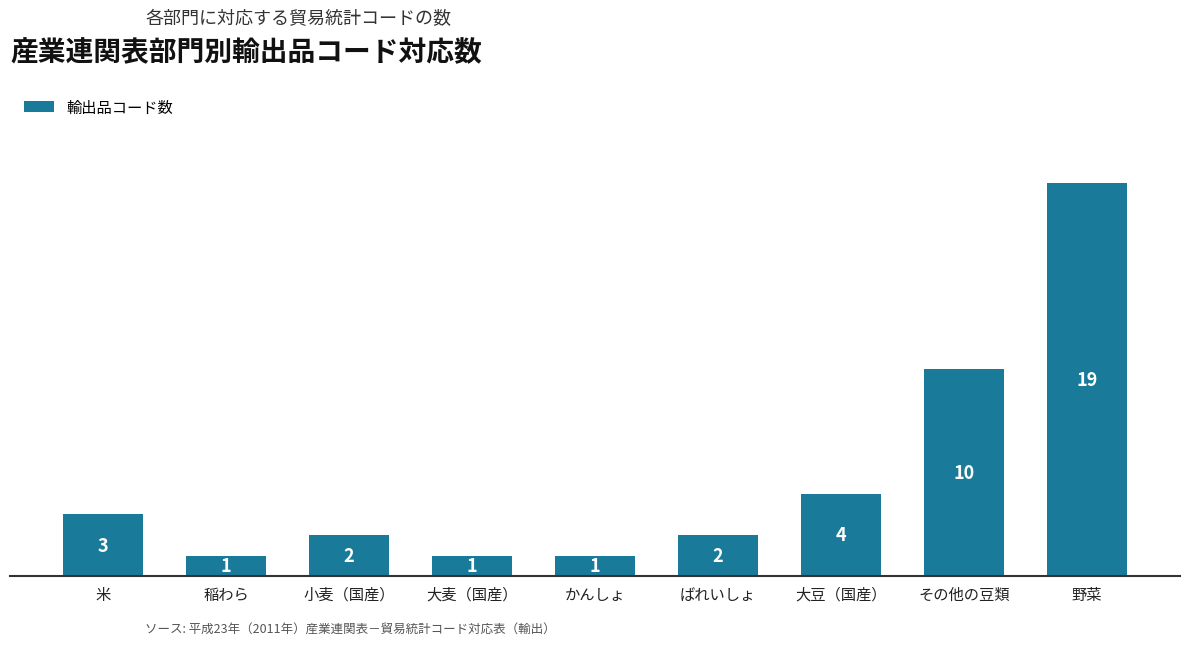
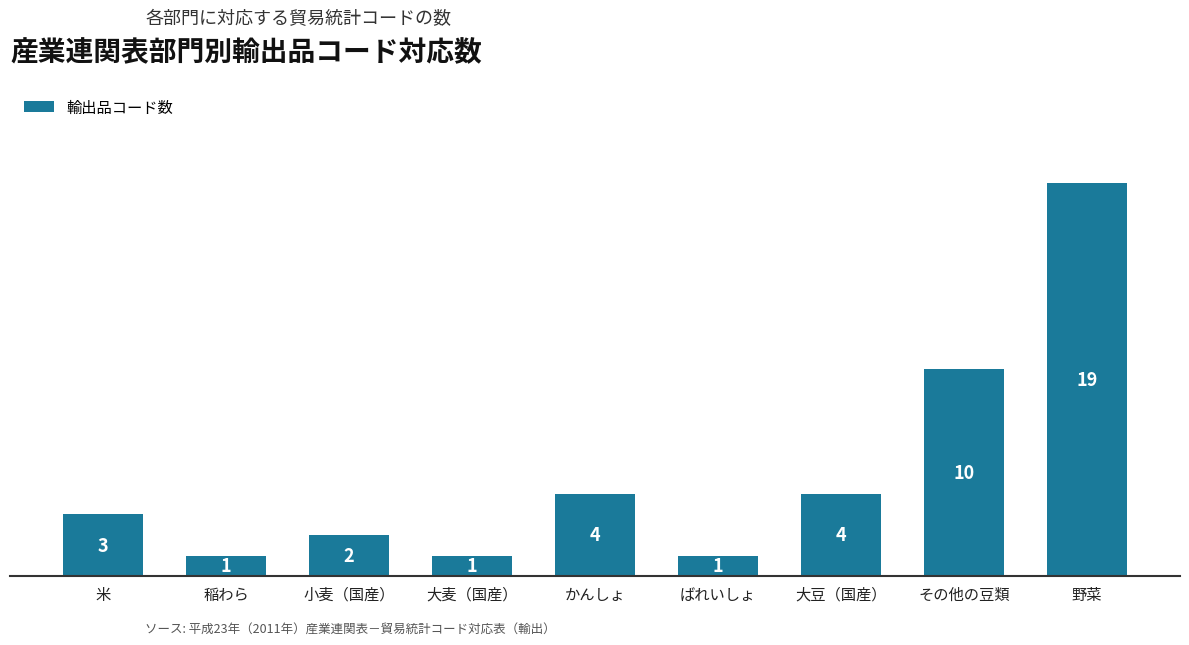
かんしょ: 1 -> 4
ばれいしょ: 2 -> 1
